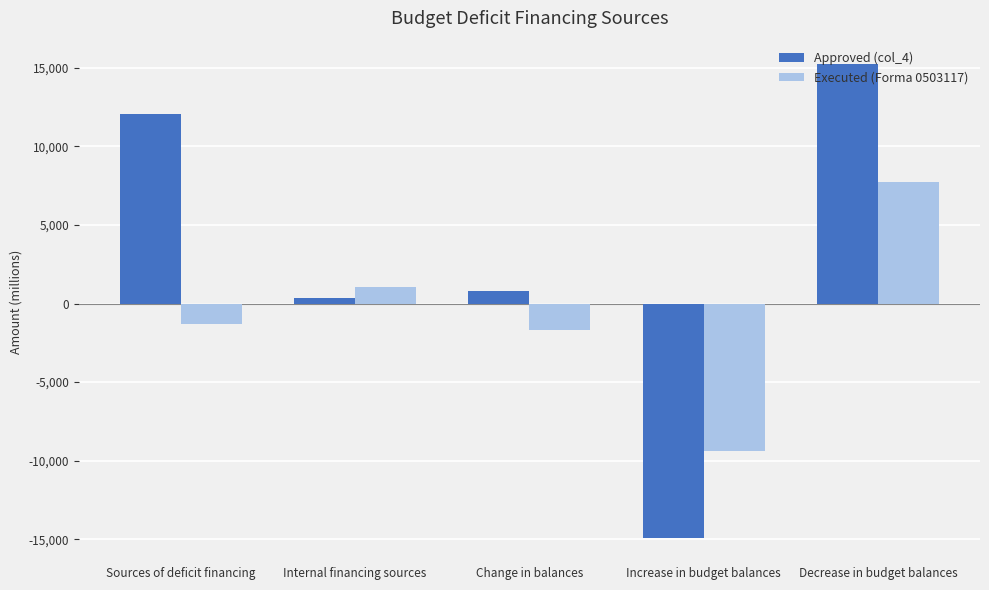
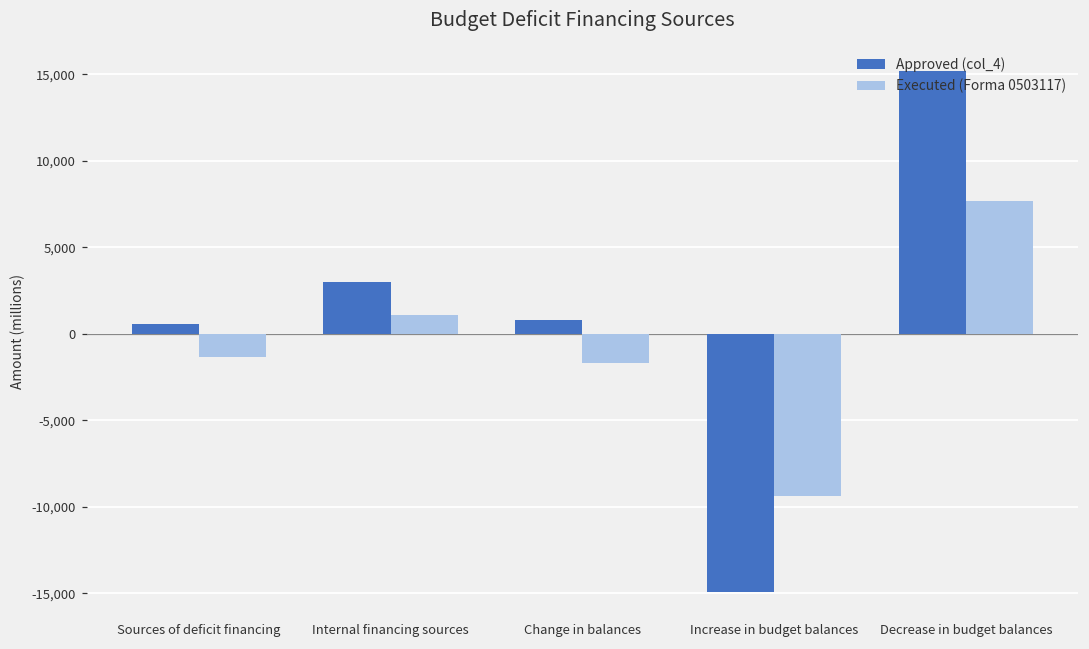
Approved (col_4), Sources of deficit financing: 12,100 -> 600
Approved (col_4), Internal financing sources: 300 -> 3,000
